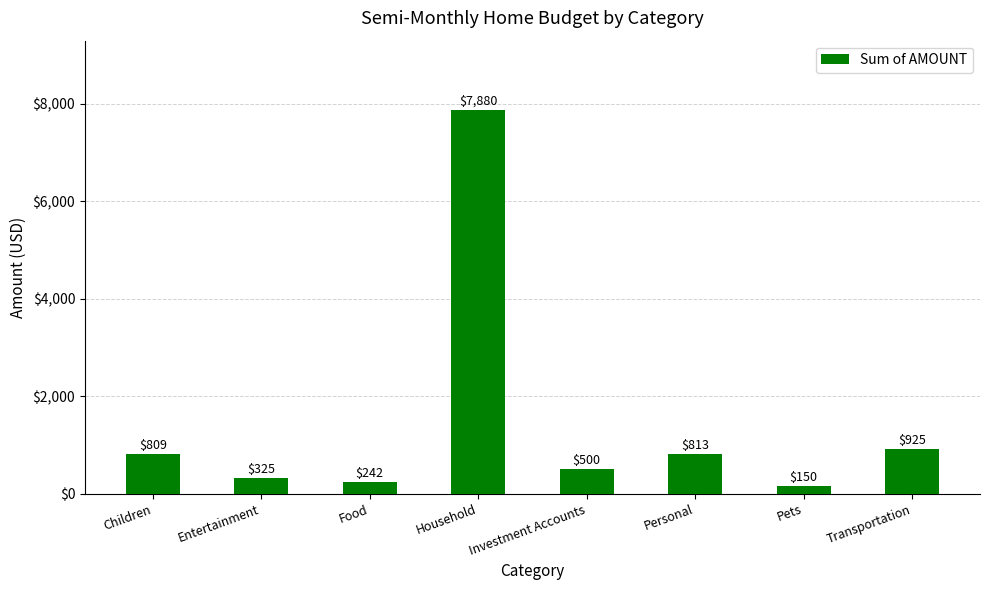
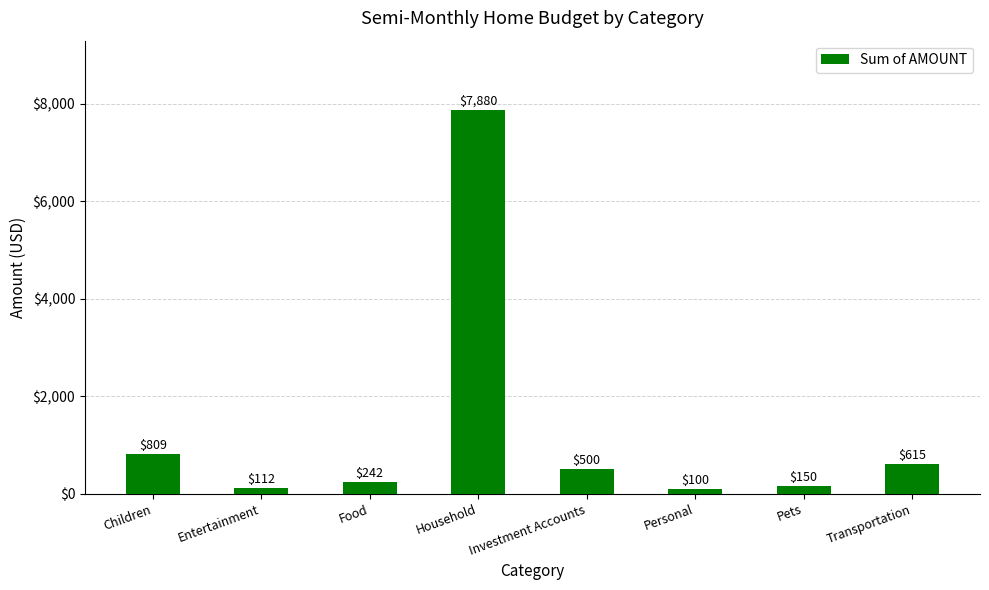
Entertainment: $325 -> $112
Personal: $813 -> $100
Transportation: $925 -> $615
